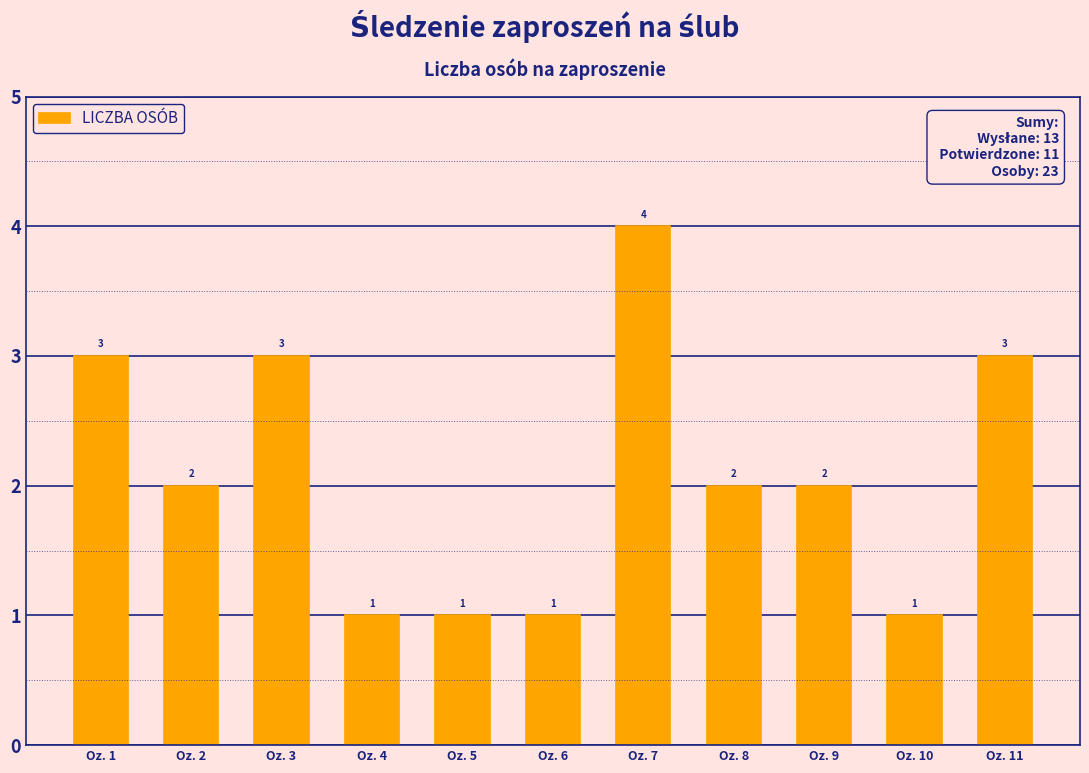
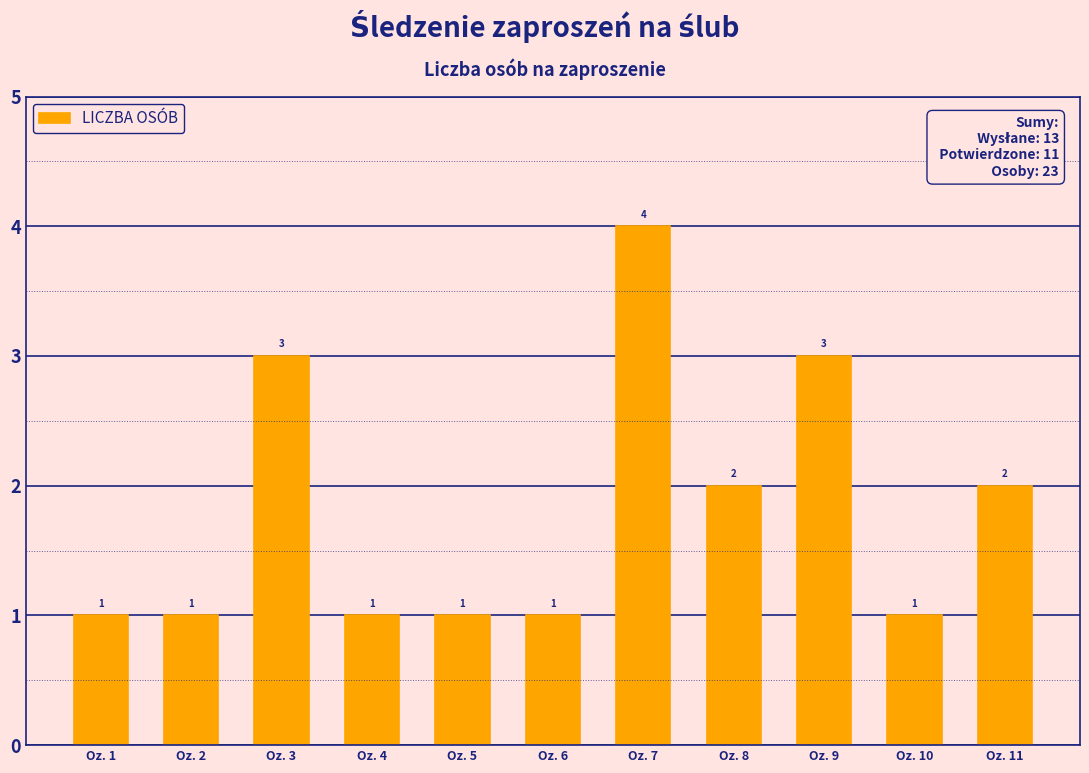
Oz. 1: 3 -> 1
Oz. 2: 2 -> 1
Oz. 9: 2 -> 3
Oz. 11: 3 -> 2
